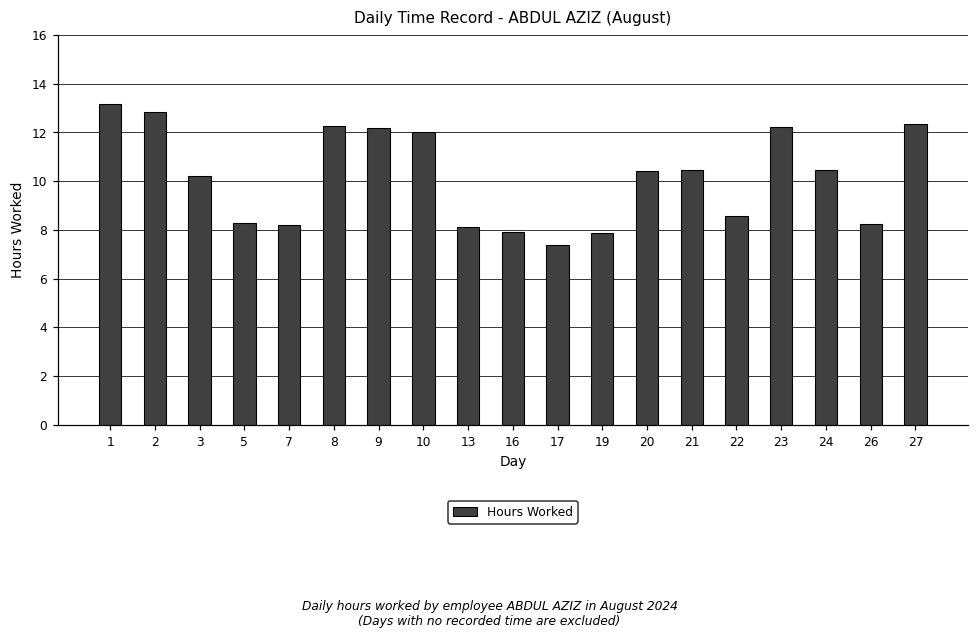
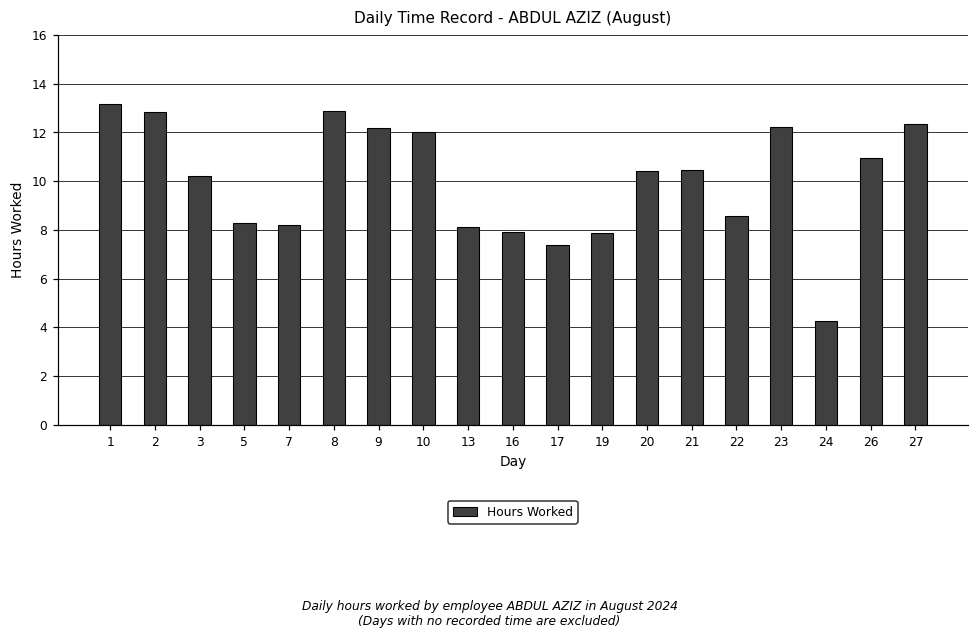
8: 12.3 -> 12.9
24: 10.5 -> 4.3
26: 8.2 -> 11.0
